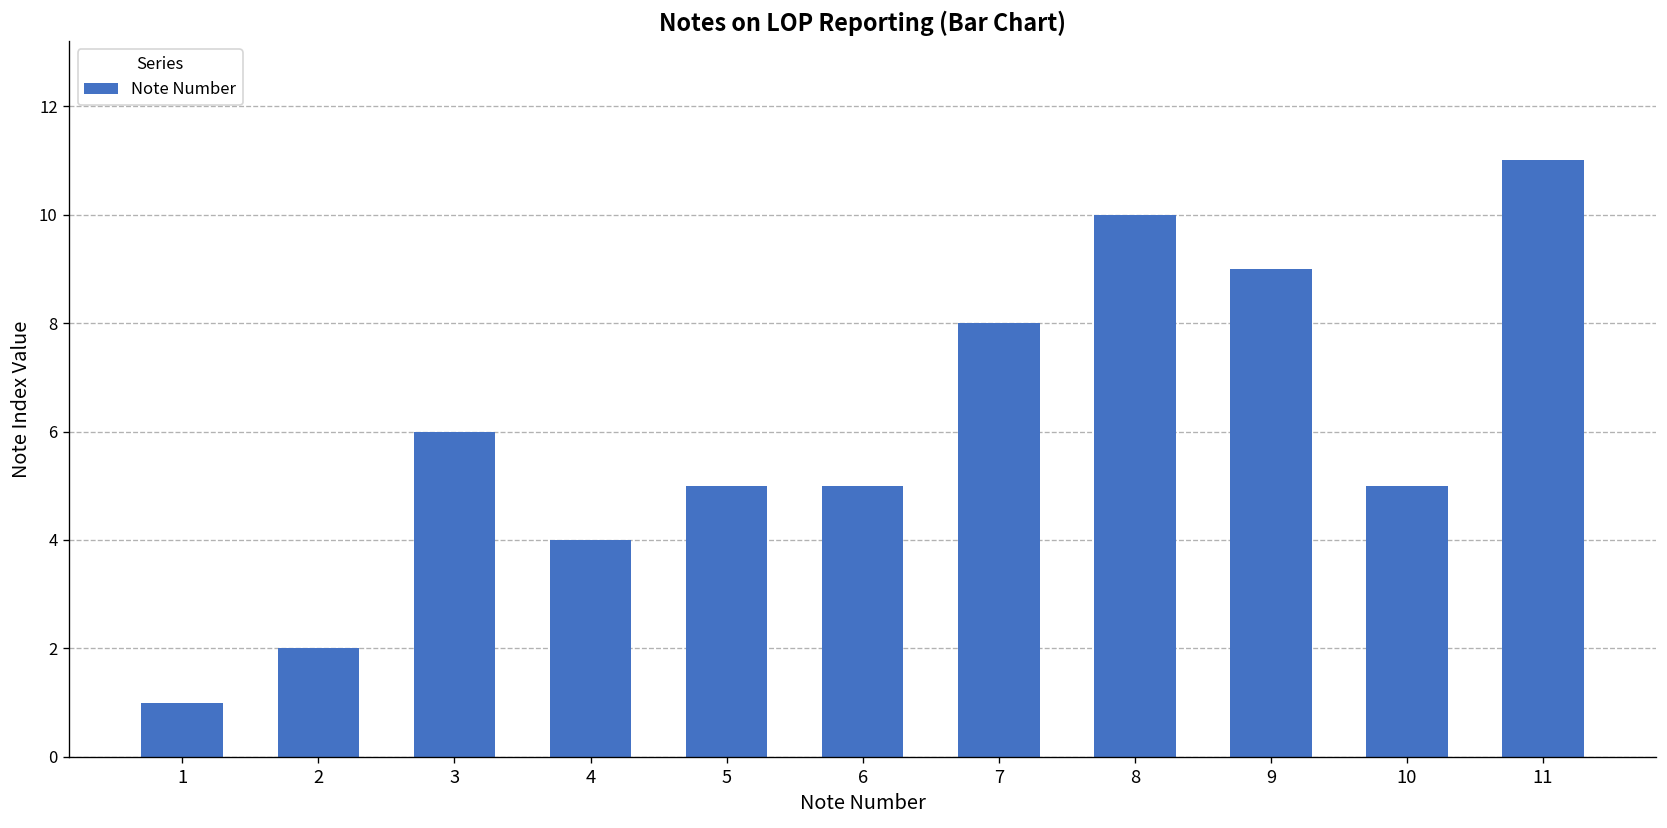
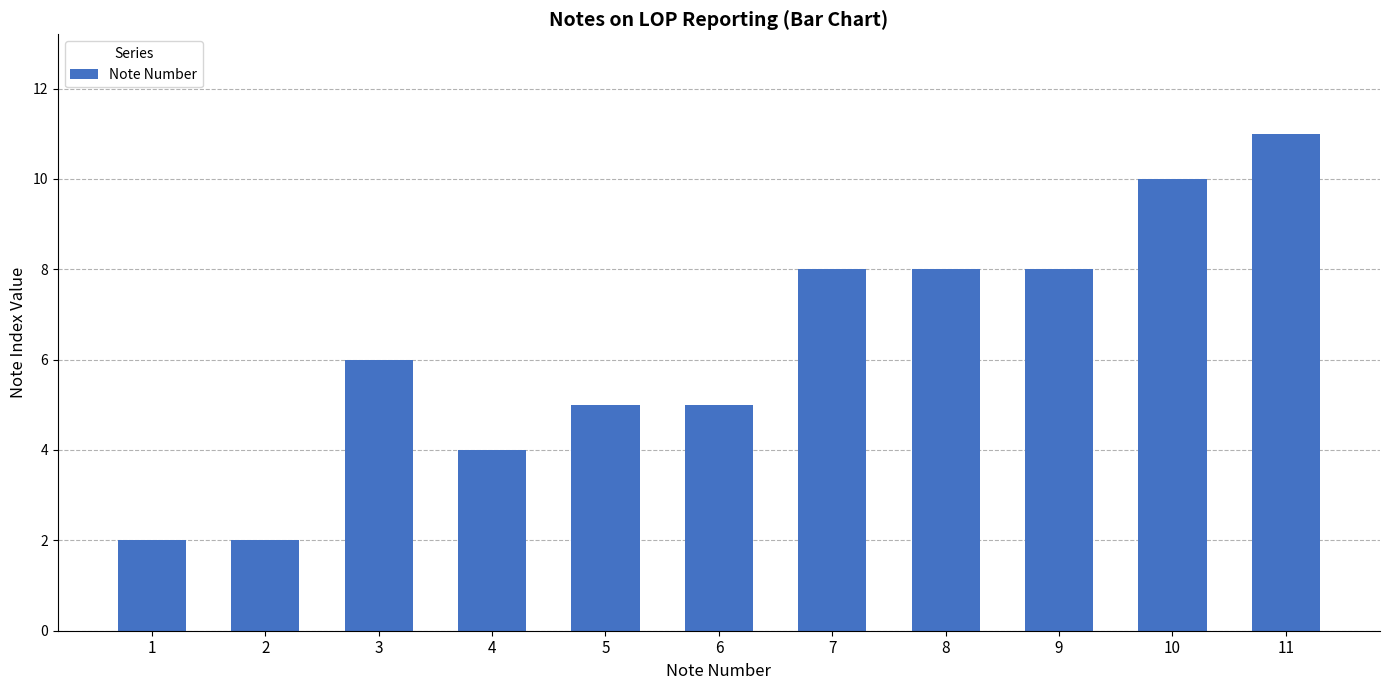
1: 1 -> 2
8: 10 -> 8
9: 9 -> 8
10: 5 -> 10
